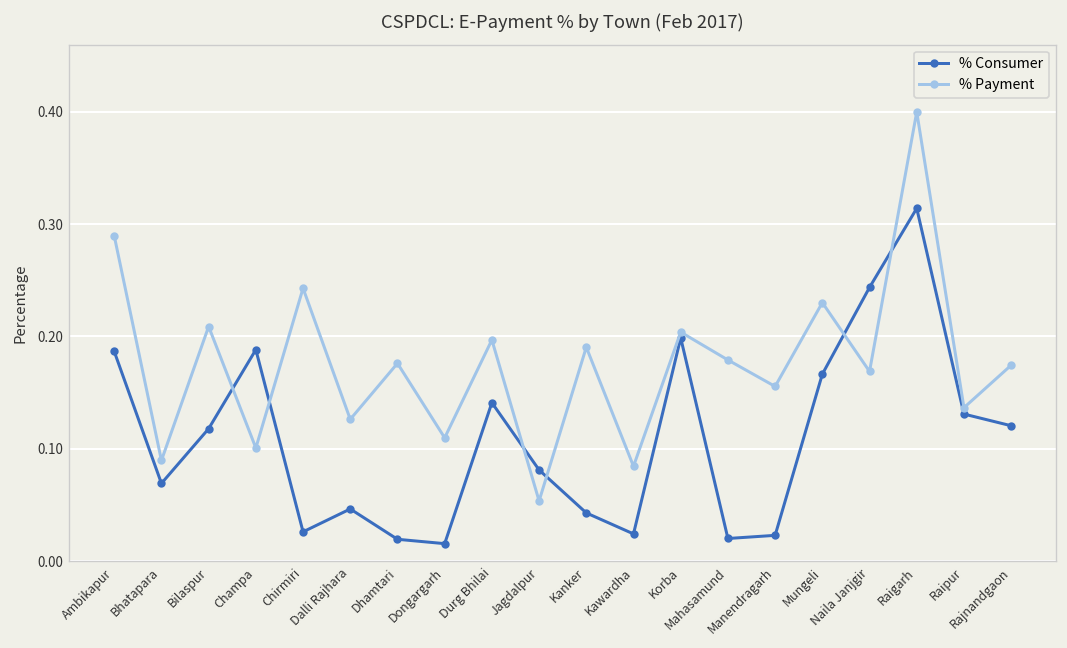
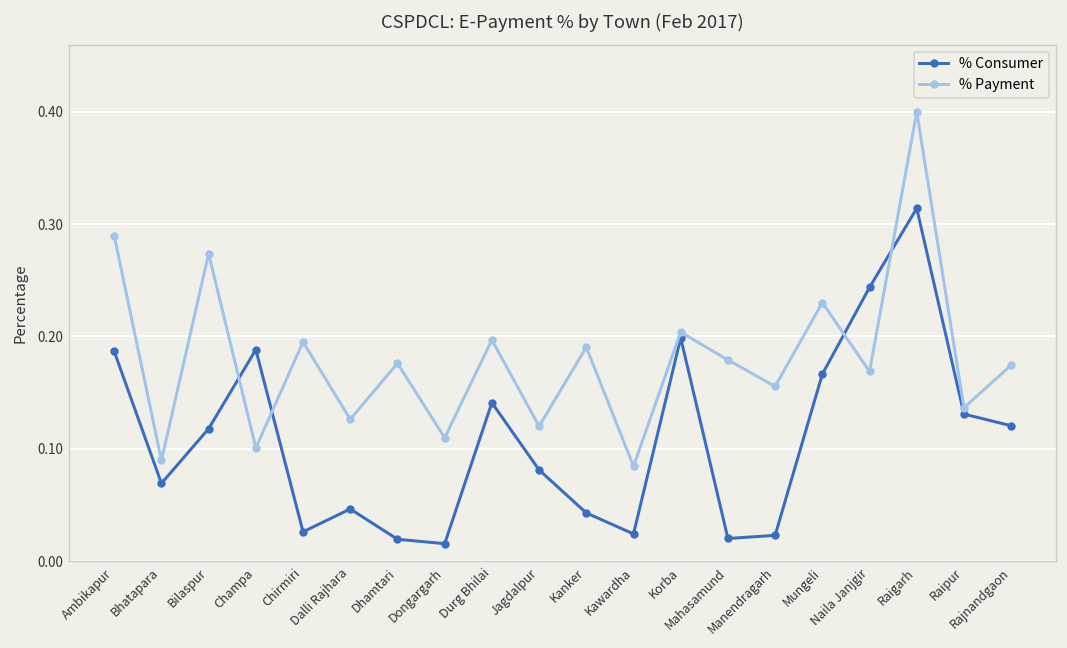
% Payment, Bilaspur: 0.21 -> 0.27
% Payment, Chirmiri: 0.24 -> 0.20
% Payment, Jagdalpur: 0.05 -> 0.12
